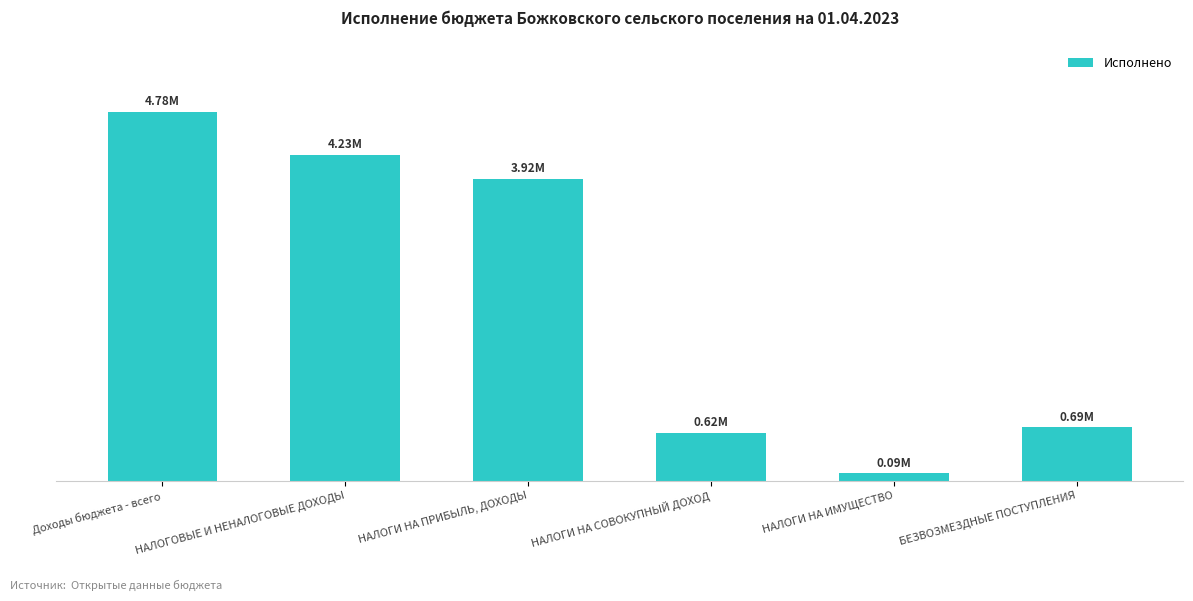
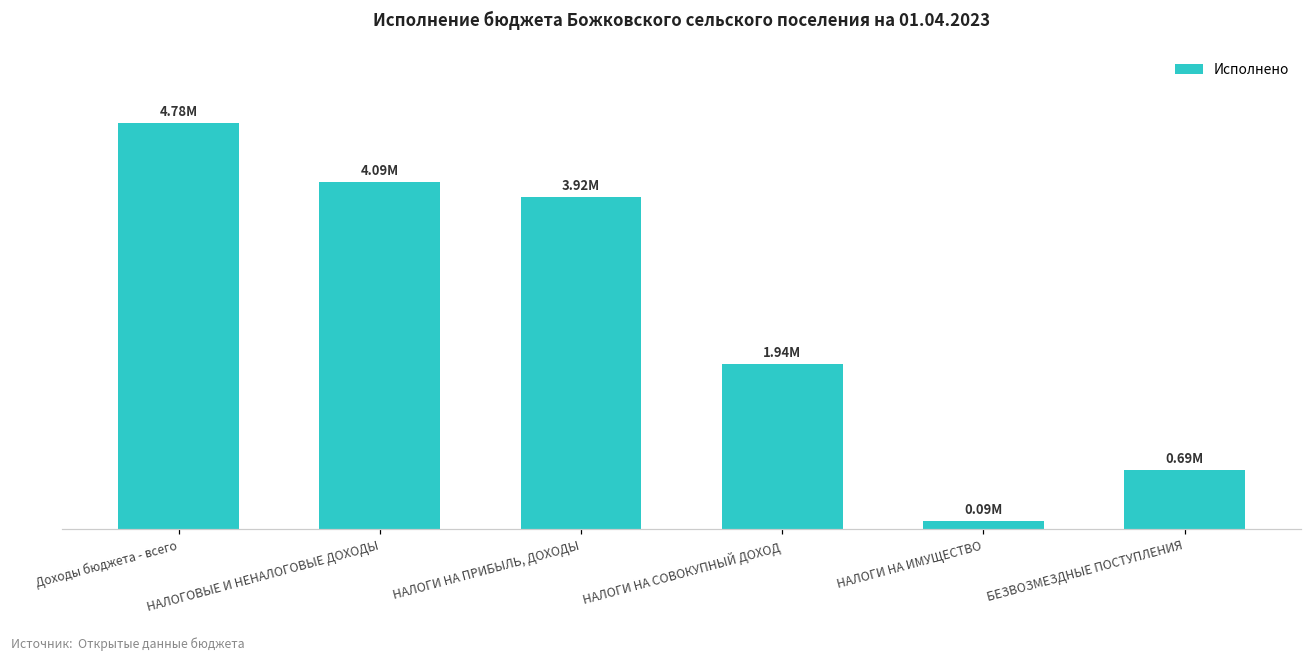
НАЛОГОВЫЕ И НЕНАЛОГОВЫЕ ДОХОДЫ: 4.23М -> 4.09М
НАЛОГИ НА СОВОКУПНЫЙ ДОХОД: 0.62М -> 1.94М
